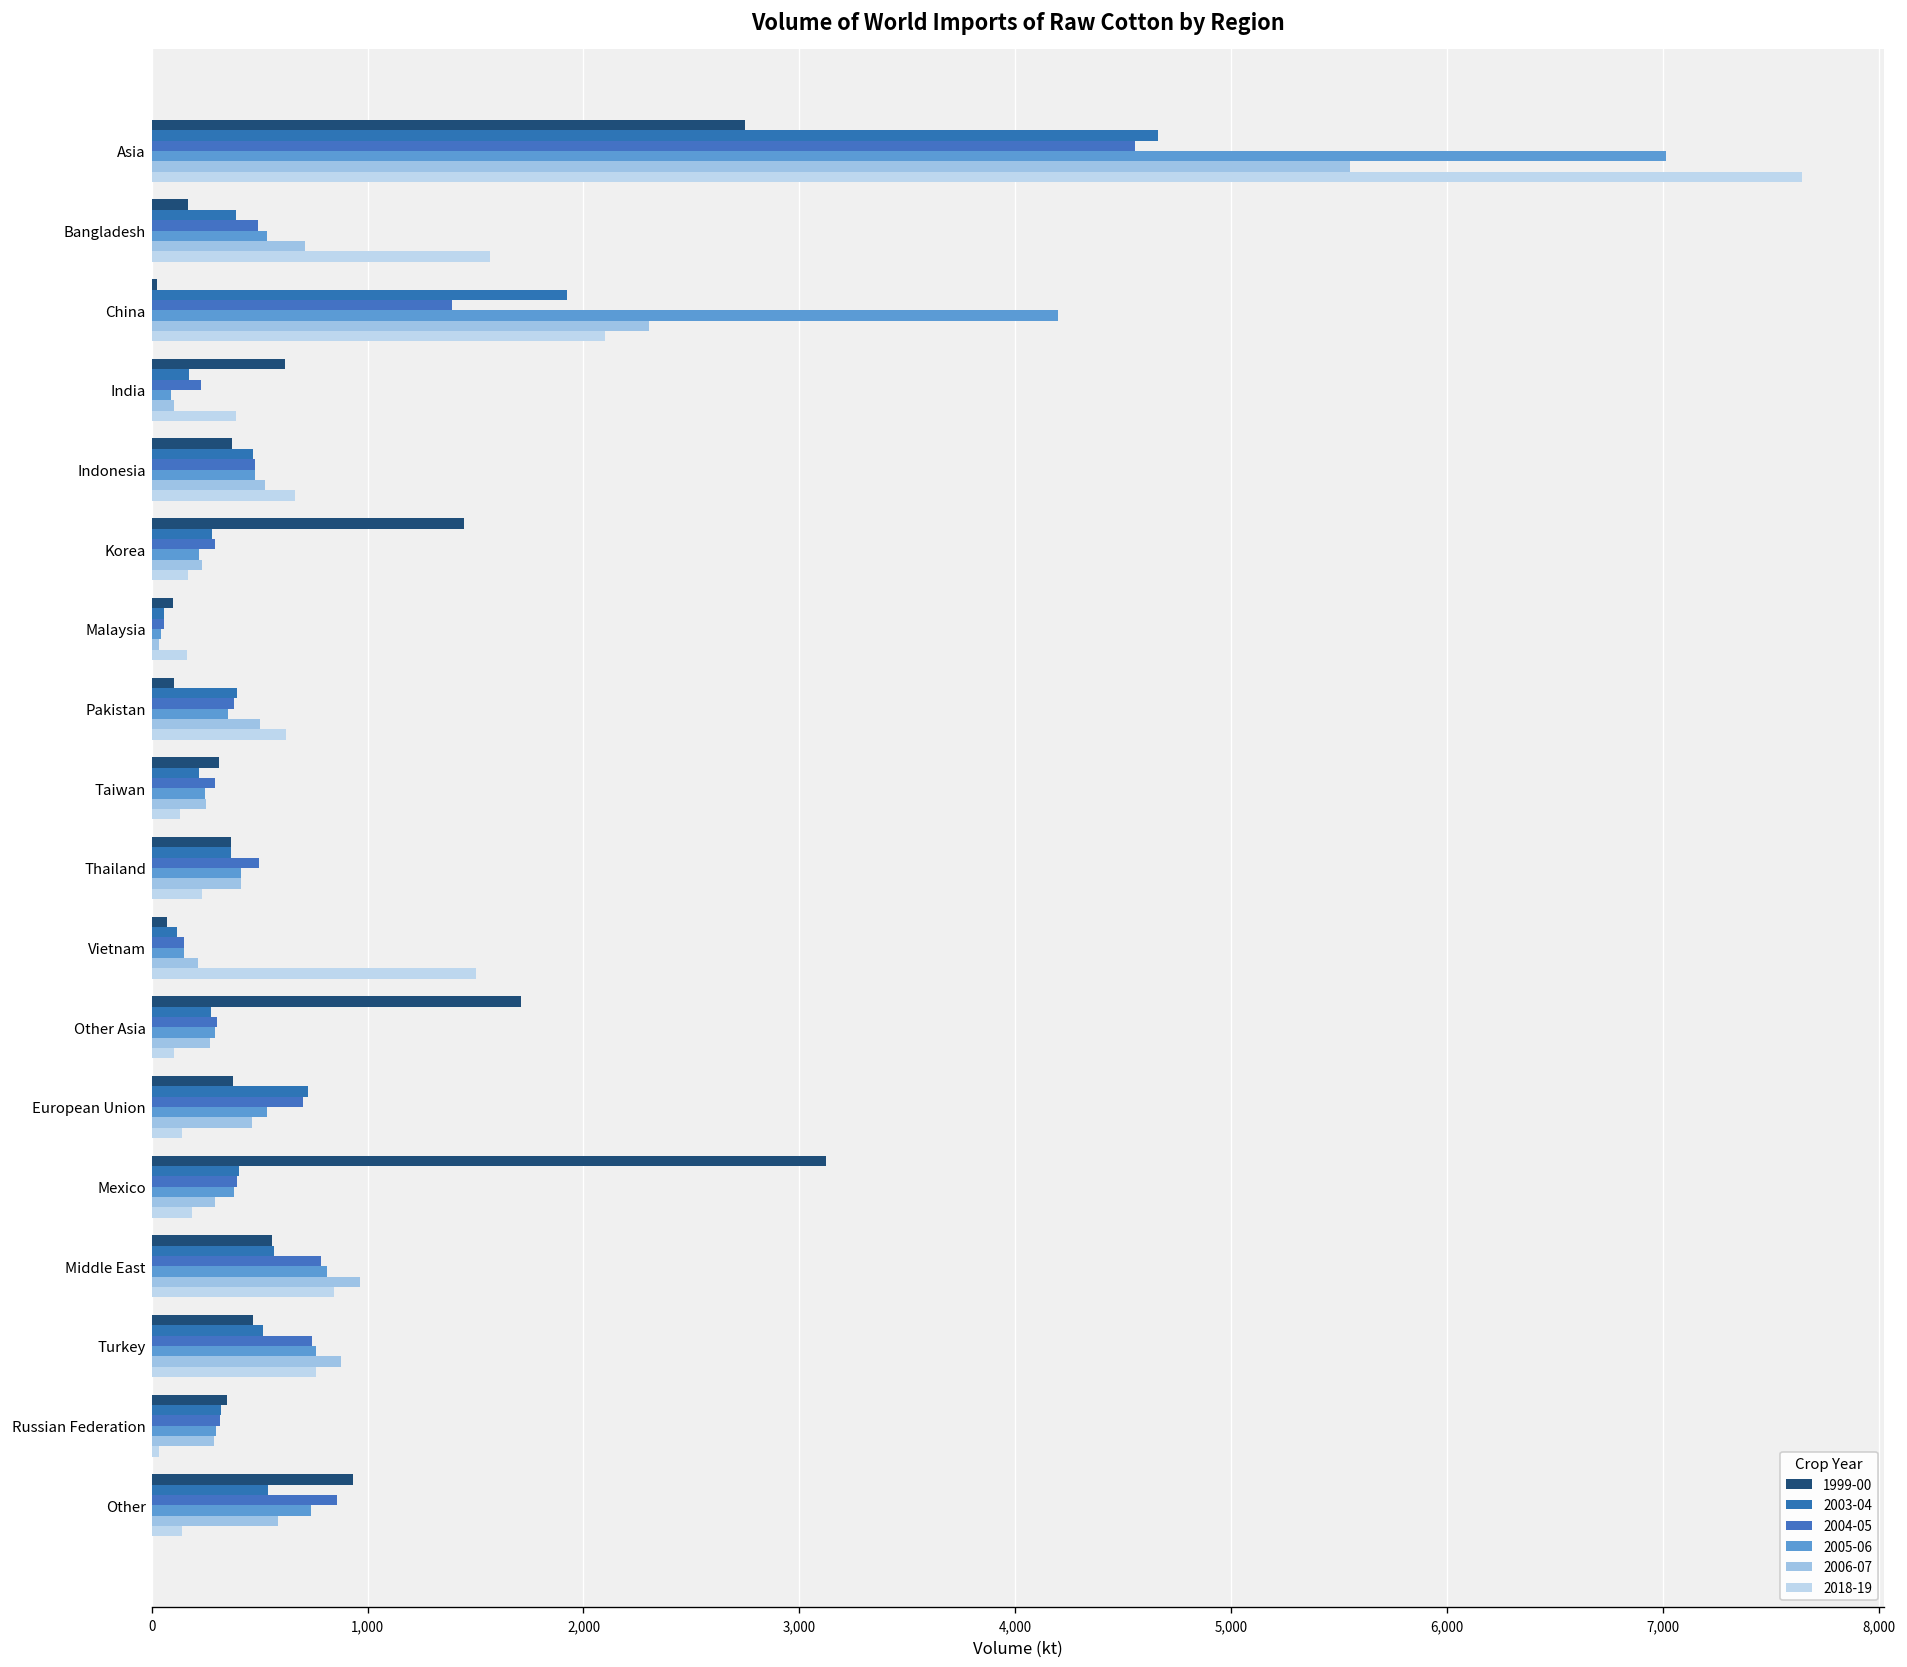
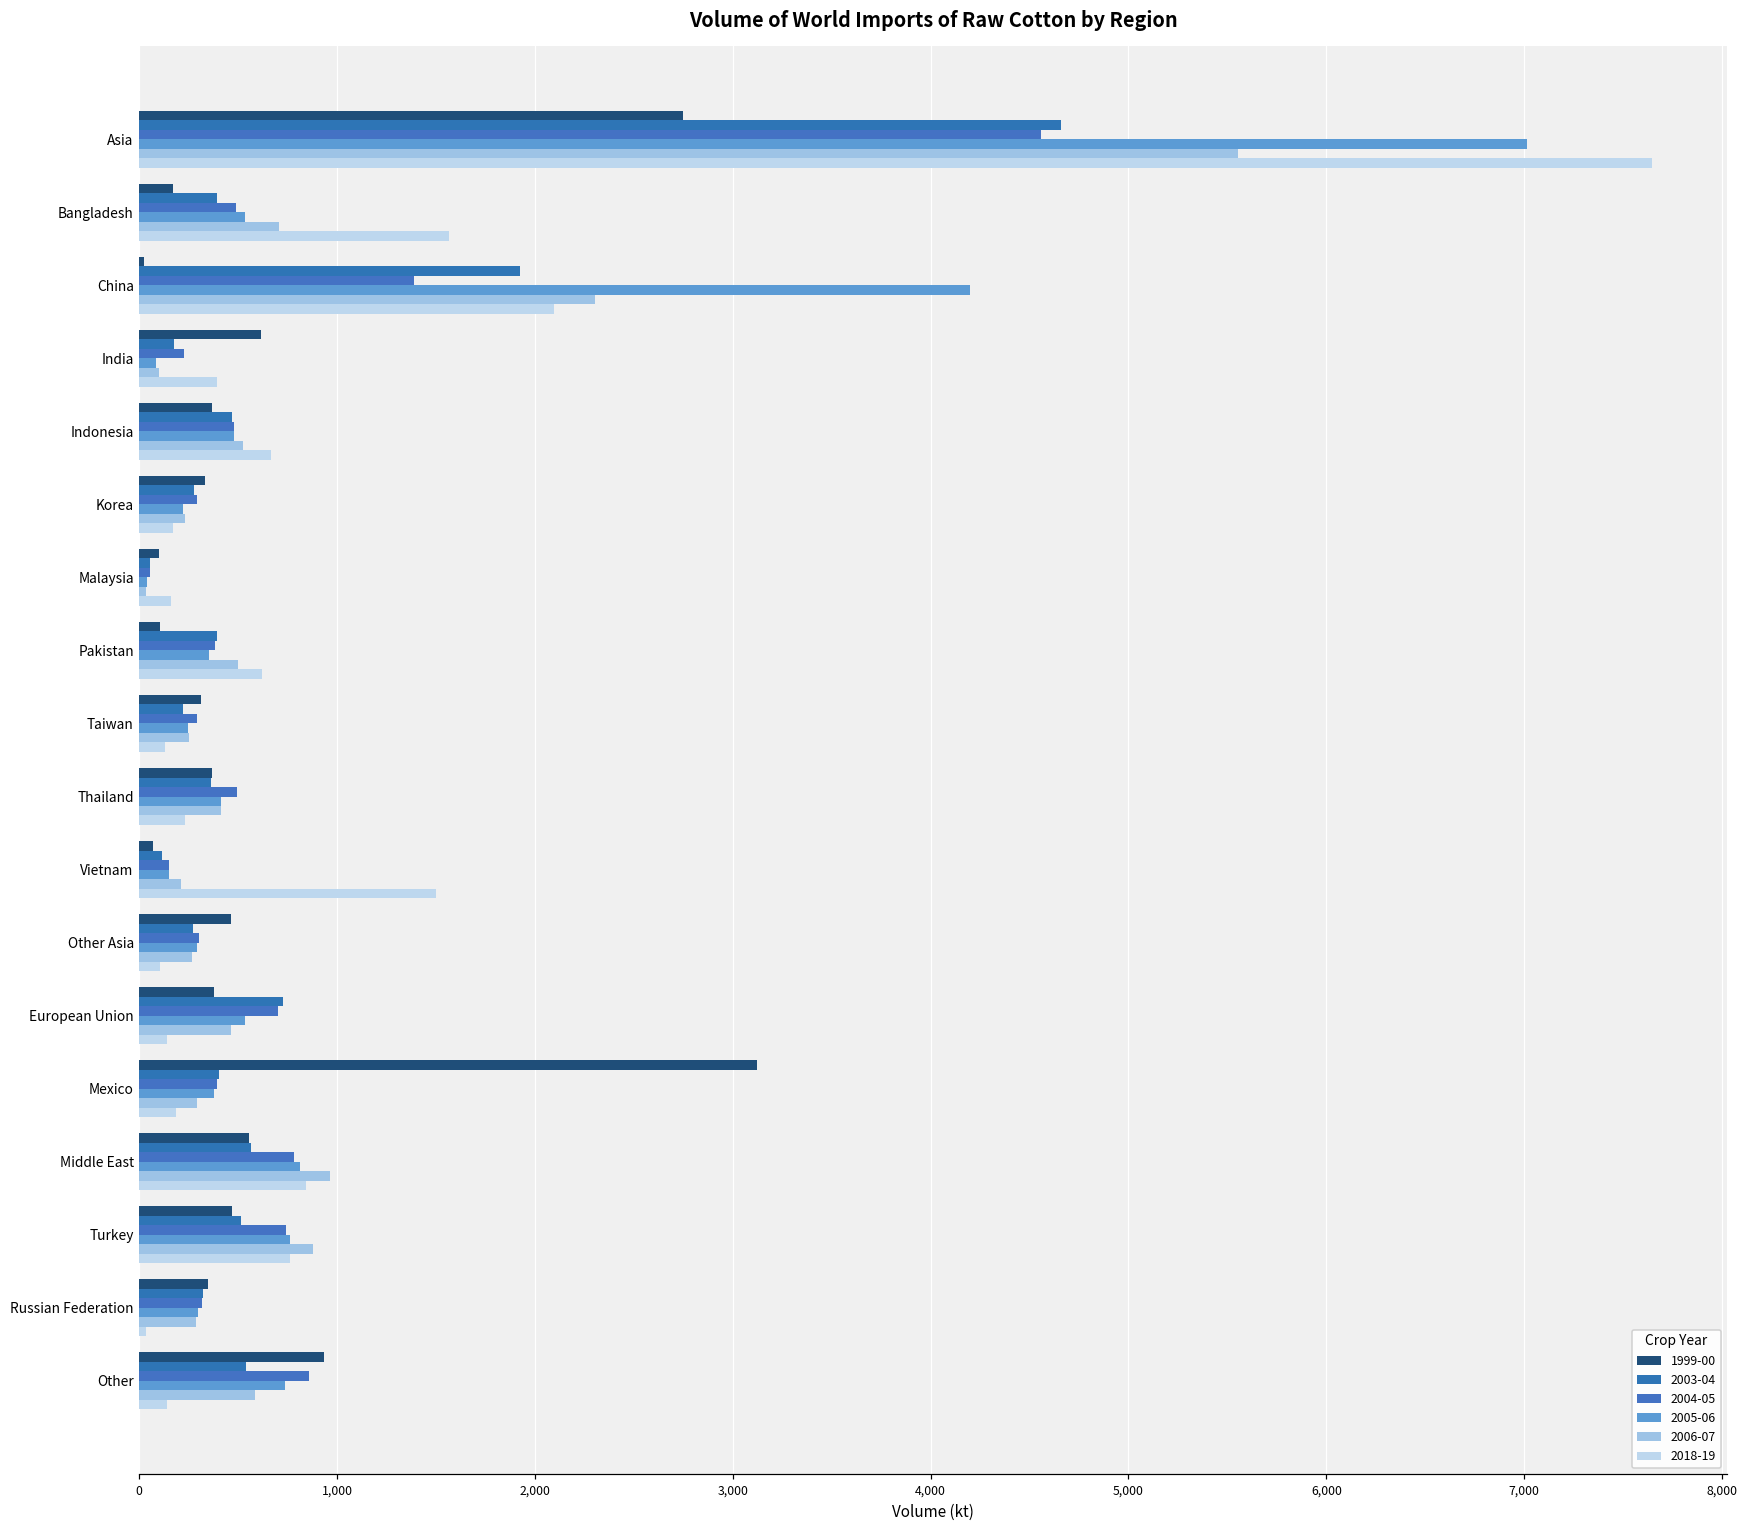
1999-00, Korea: 1,450 -> 330
1999-00, Other Asia: 1,710 -> 470
